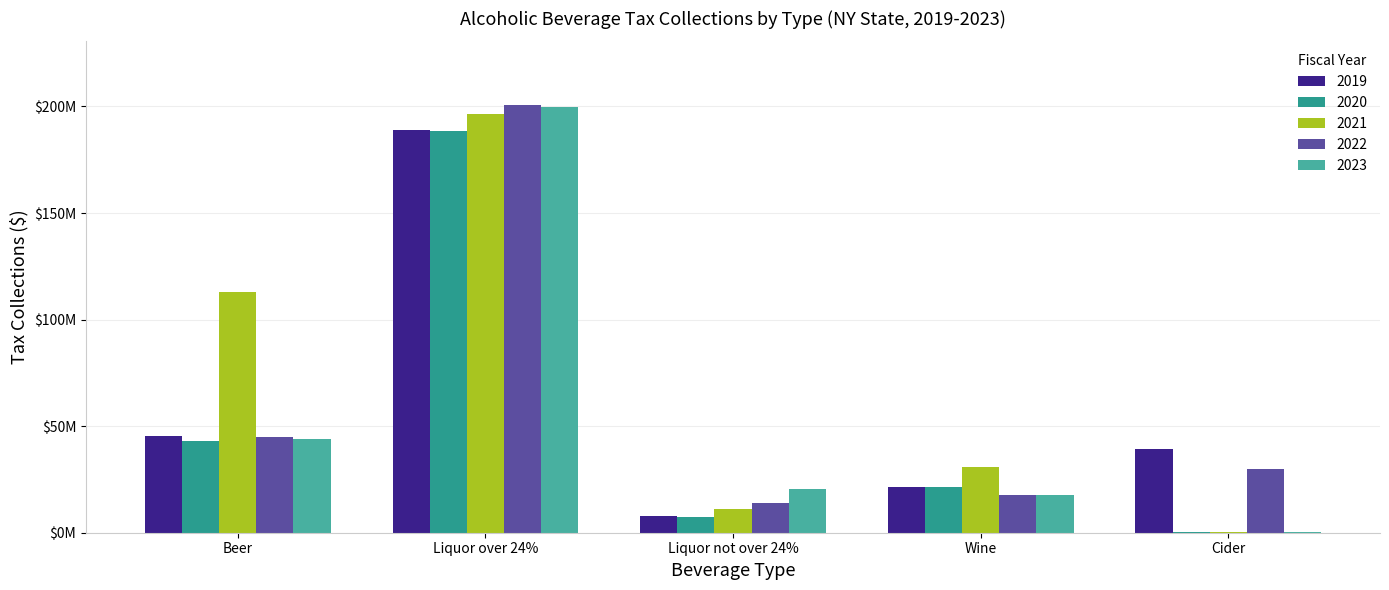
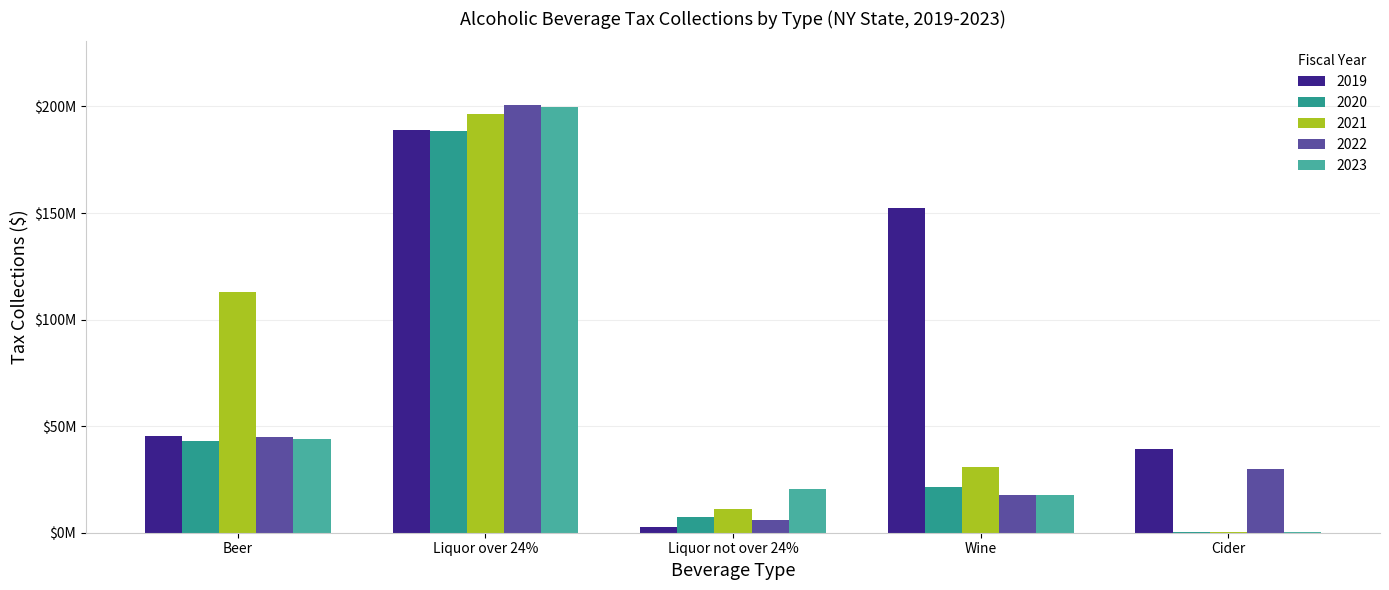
2019, Liquor not over 24%: $8000000 -> $2000000
2022, Liquor not over 24%: $14000000 -> $6000000
2019, Wine: $21000000 -> $152000000
